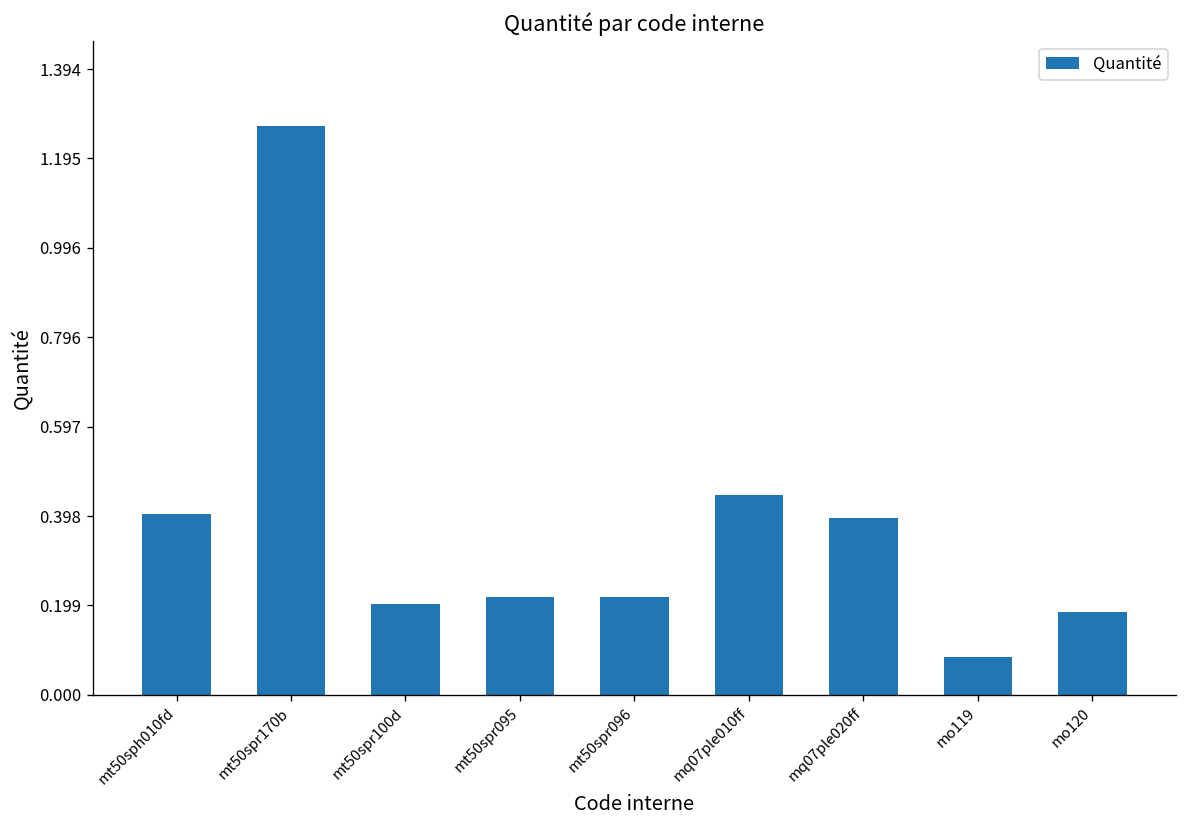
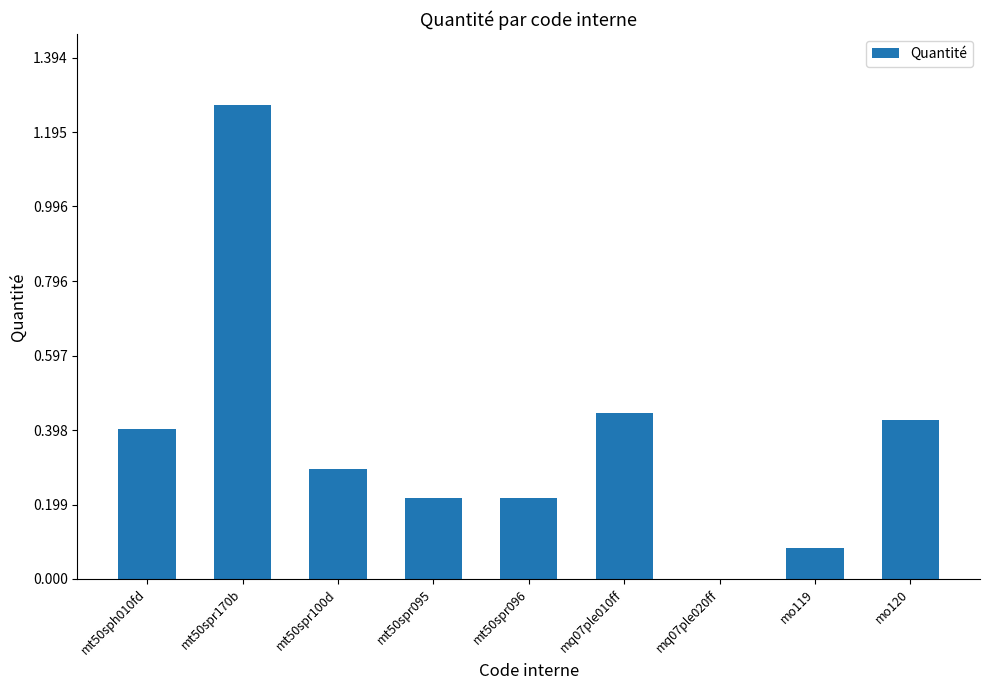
mt50spr100d: 0.20 -> 0.29
mq07ple020ff: 0.39 -> 0.00
mo120: 0.19 -> 0.43
